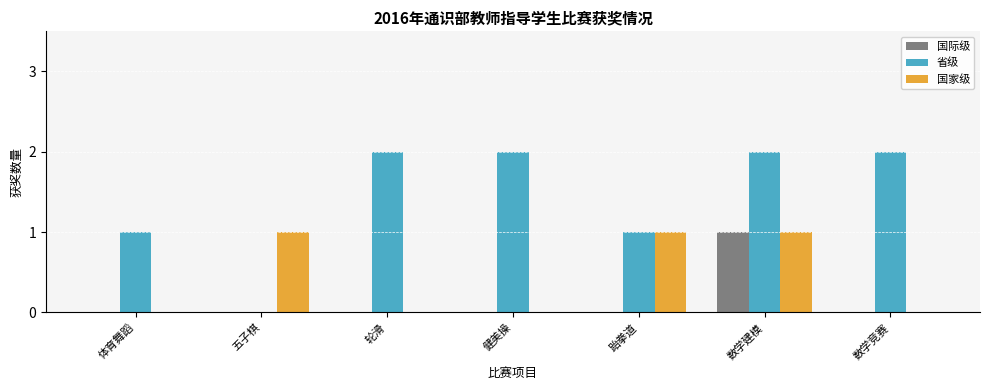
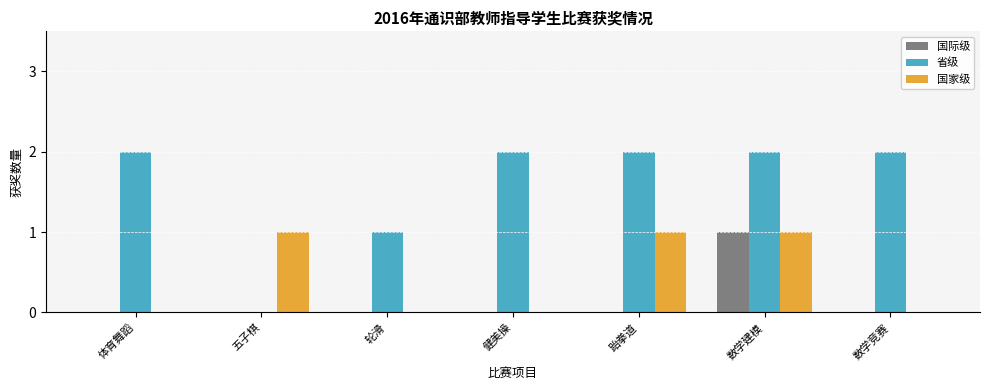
省级, 体育舞蹈: 1 -> 2
省级, 轮滑: 2 -> 1
省级, 跆拳道: 1 -> 2
